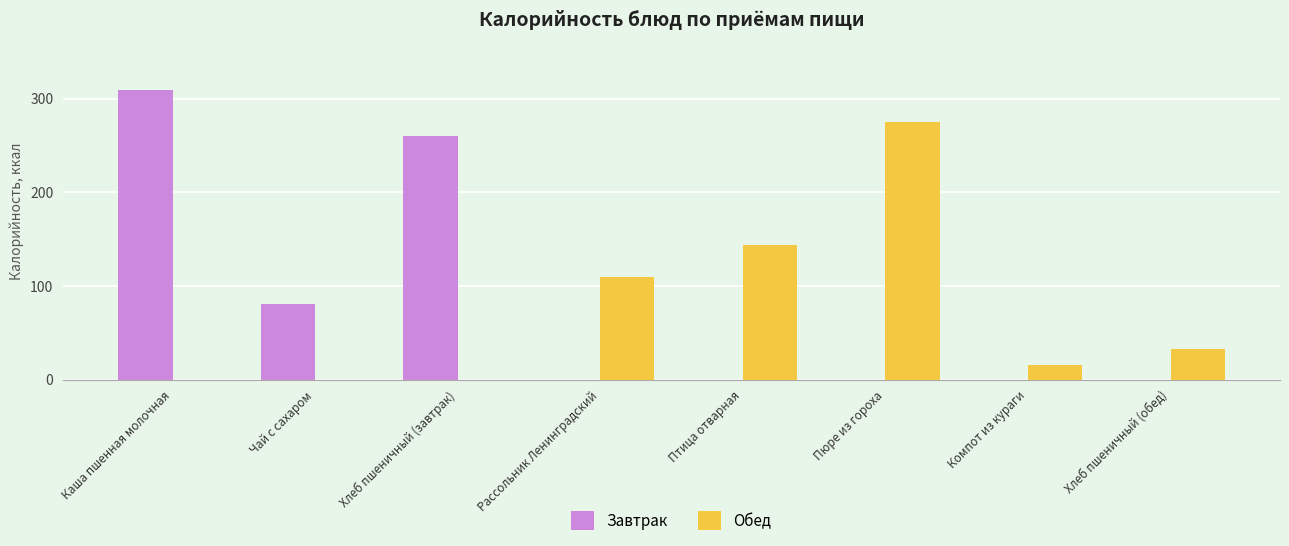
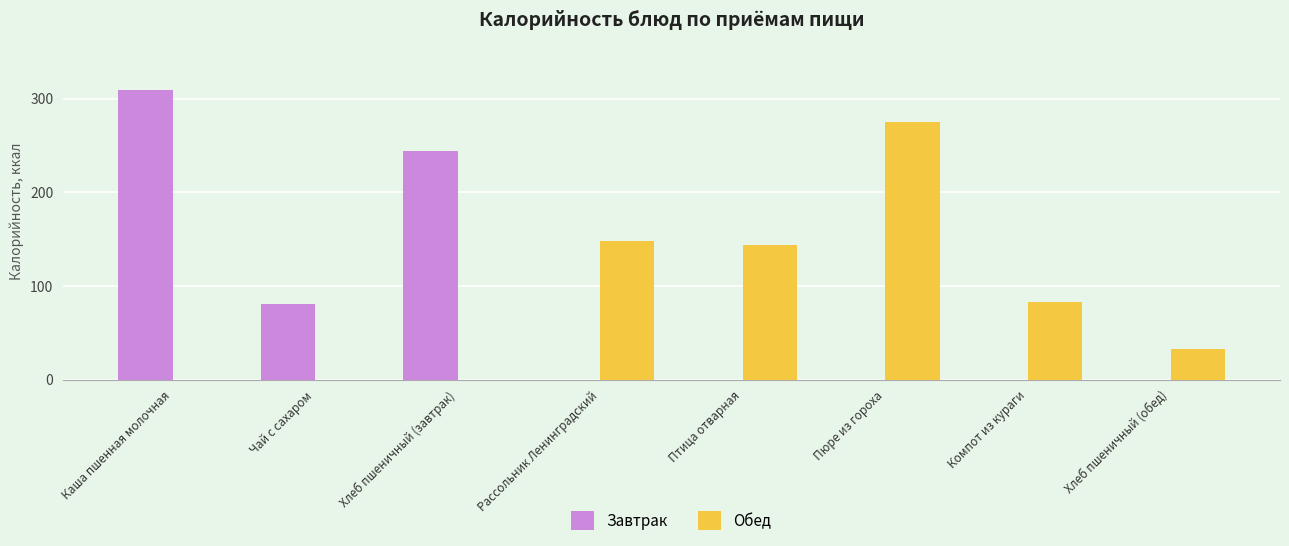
Завтрак, Хлеб пшеничный (завтрак): 260 -> 240
Обед, Рассольник Ленинградский: 110 -> 150
Обед, Компот из кураги: 20 -> 80
